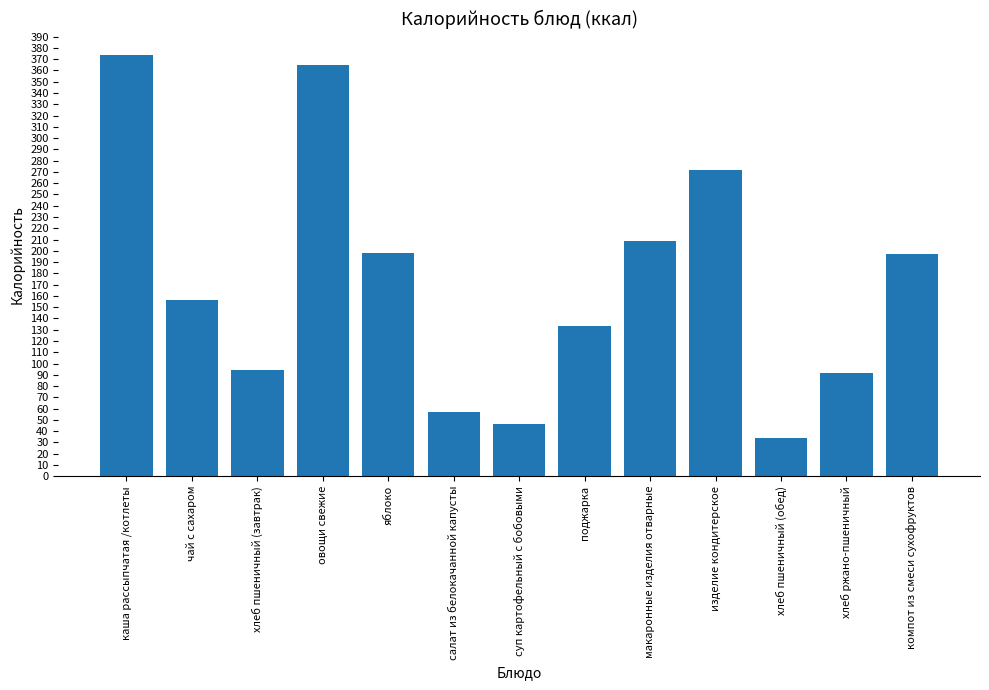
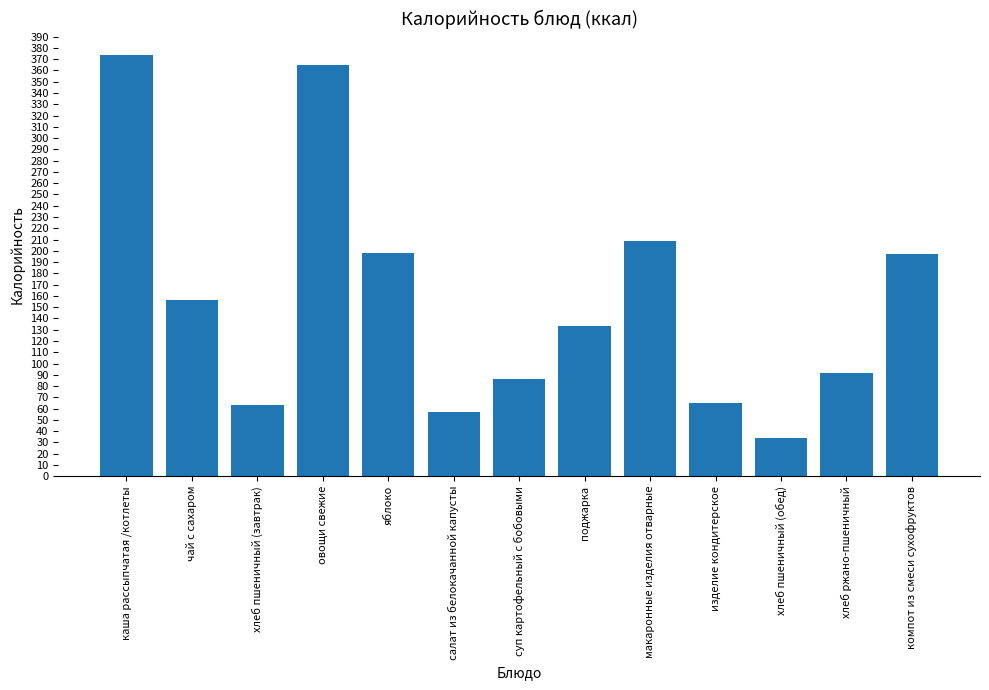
хлеб пшеничный (завтрак): 94 -> 63
суп картофельный с бобовыми: 46 -> 86
изделие кондитерское: 272 -> 65
